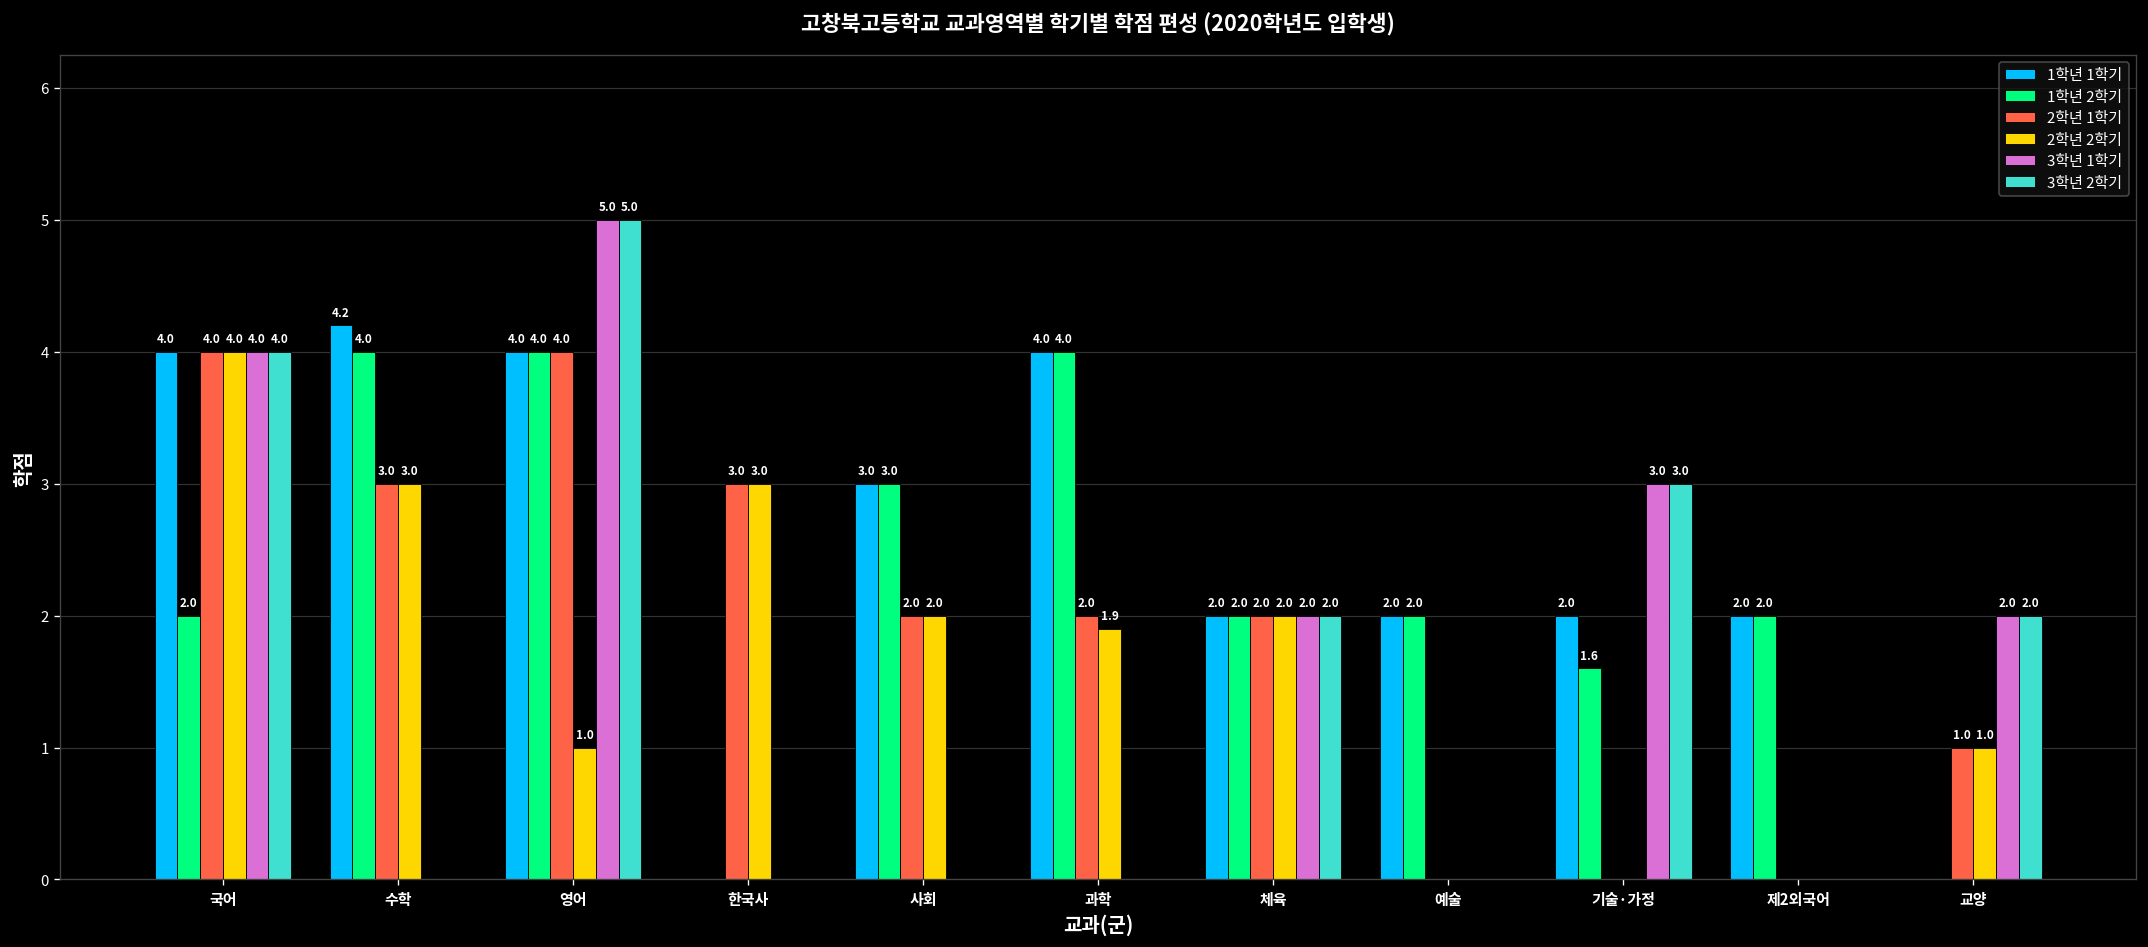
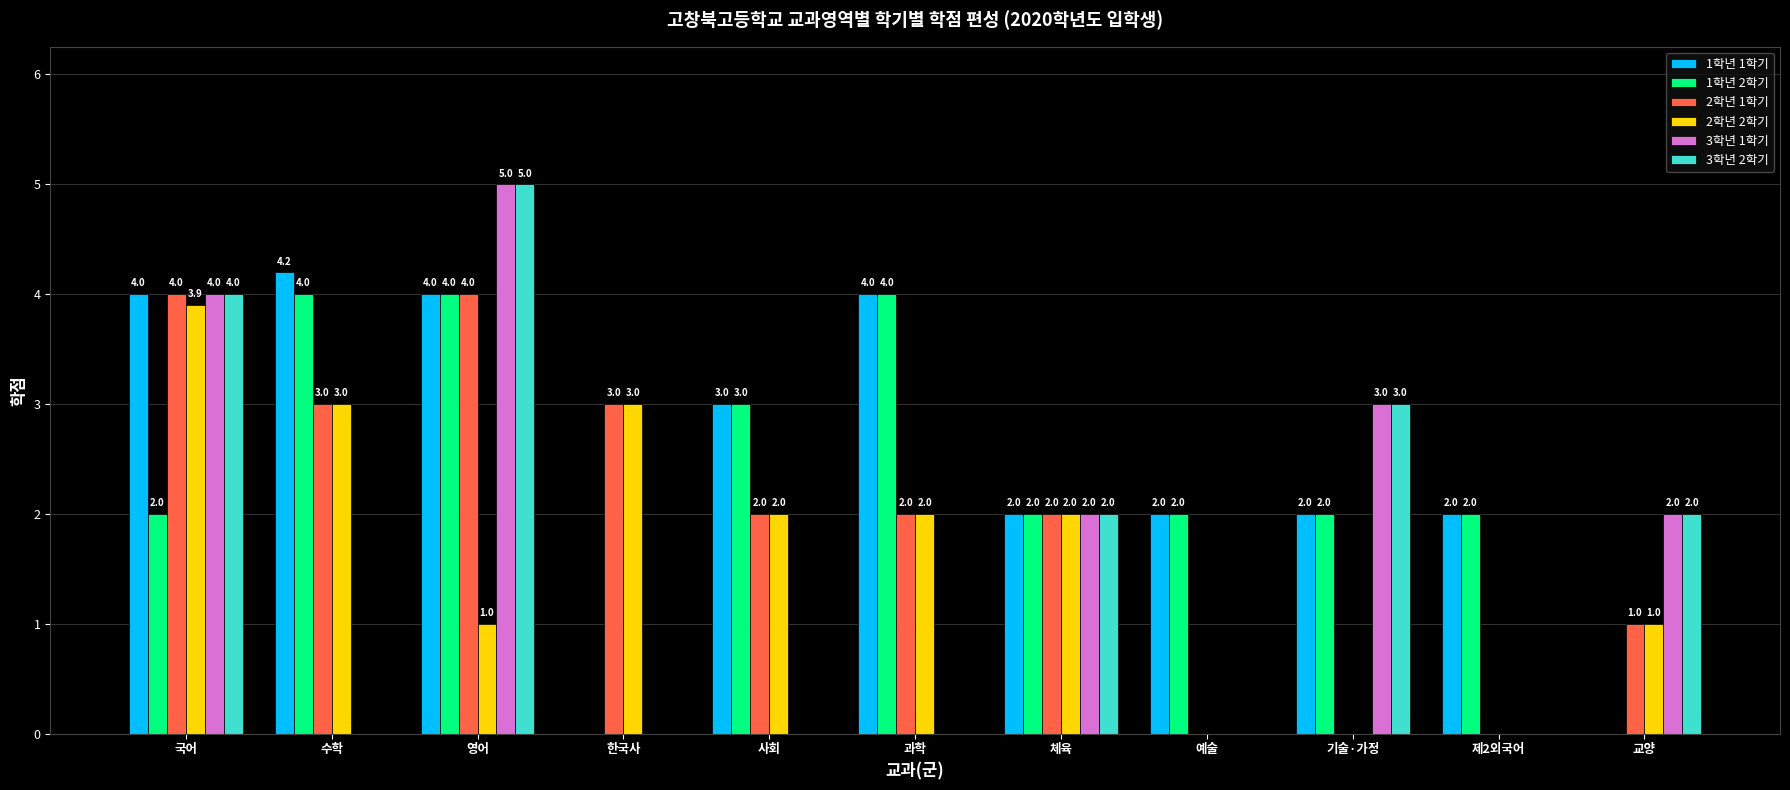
2학년 2학기, 국어: 4.0 -> 3.9
2학년 2학기, 과학: 1.9 -> 2.0
1학년 2학기, 기술·가정: 1.6 -> 2.0
